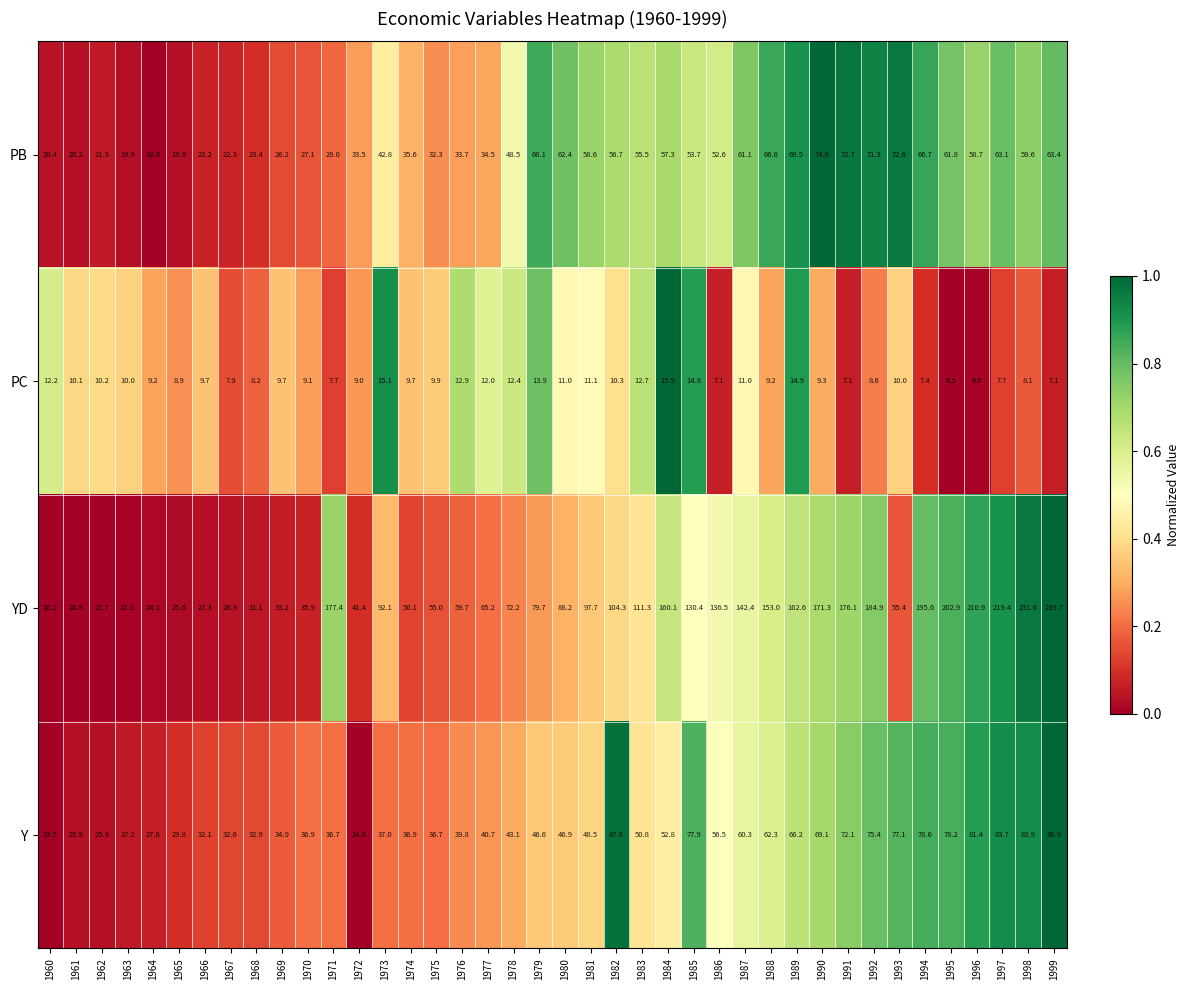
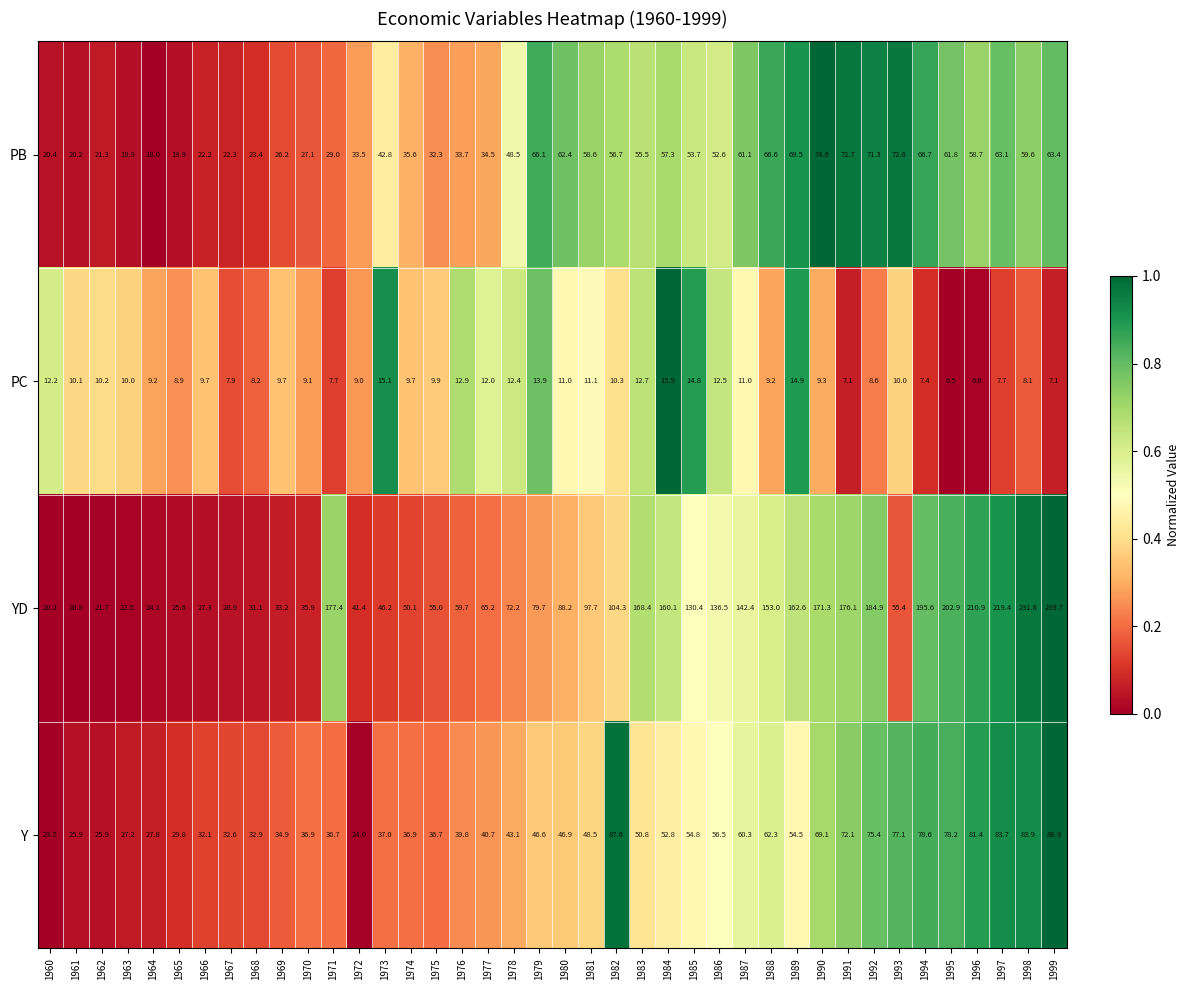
PC, 1986: 7.1 -> 12.5
YD, 1973: 92.1 -> 46.2
YD, 1983: 111.3 -> 168.4
Y, 1985: 77.9 -> 54.8
Y, 1989: 66.2 -> 54.5
